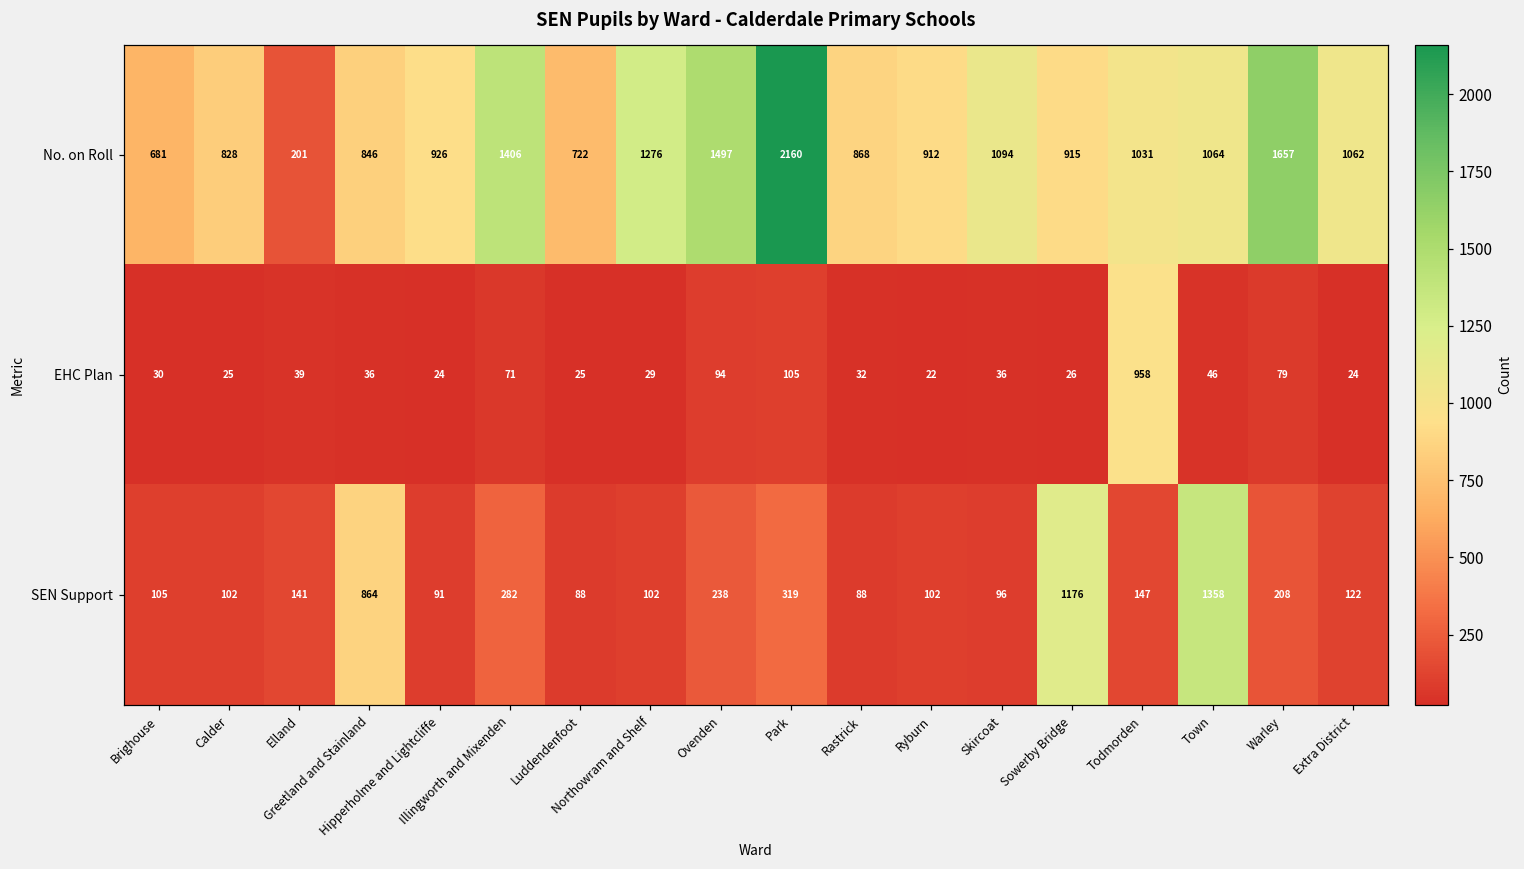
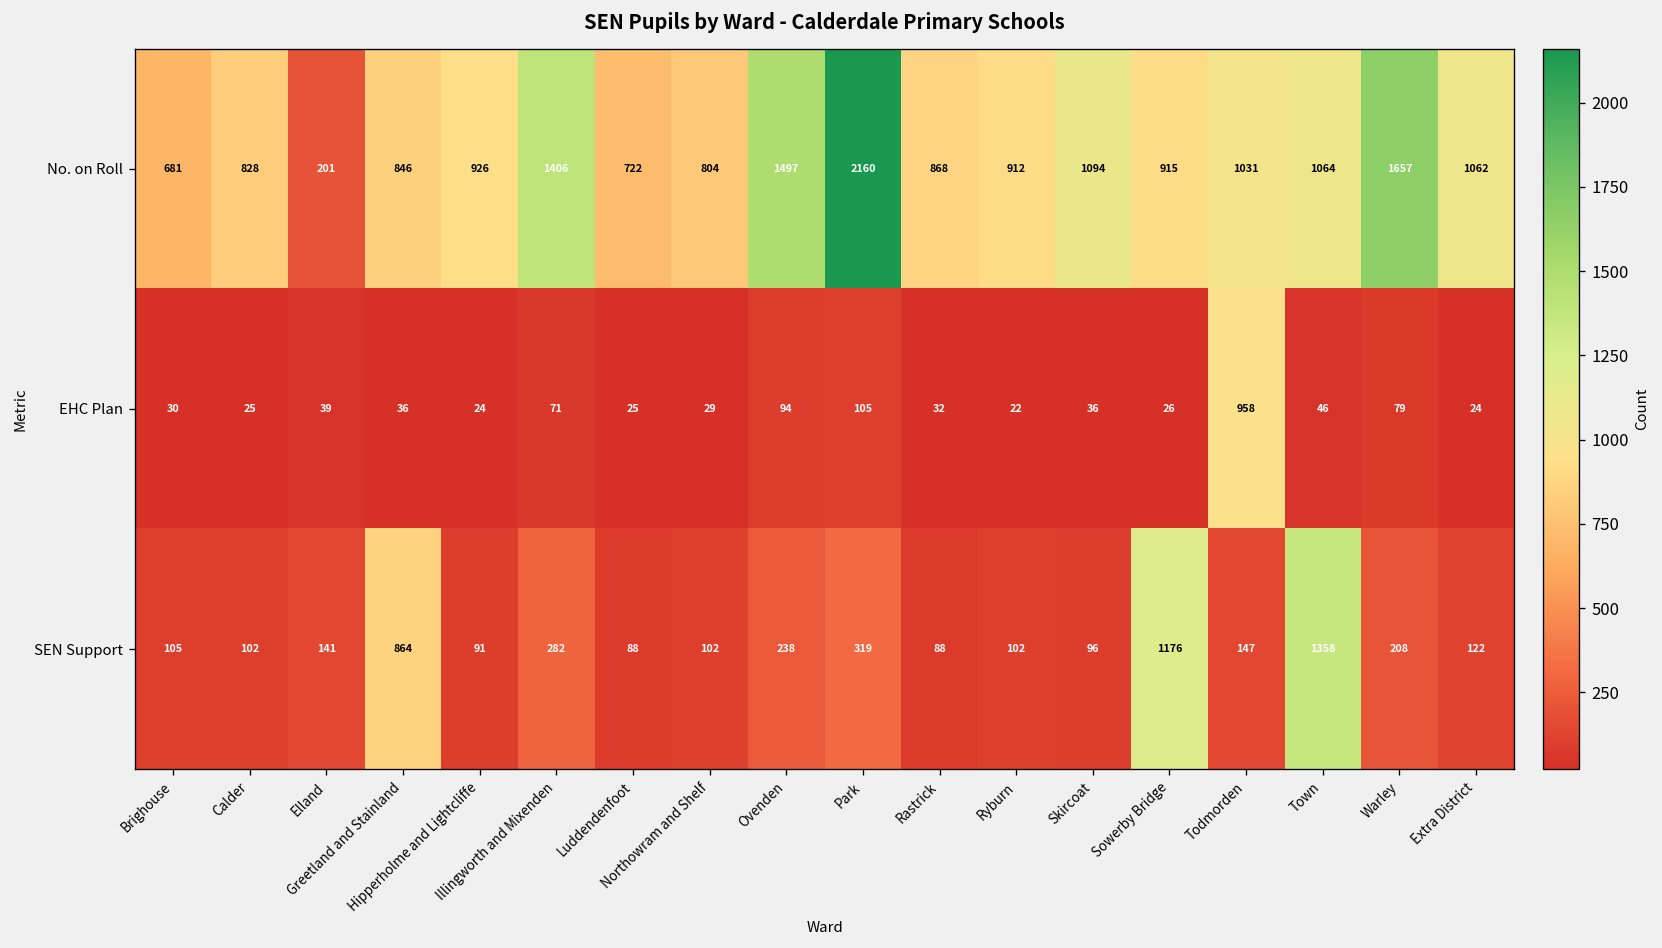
No. on Roll, Northowram and Shelf: 1276 -> 804
